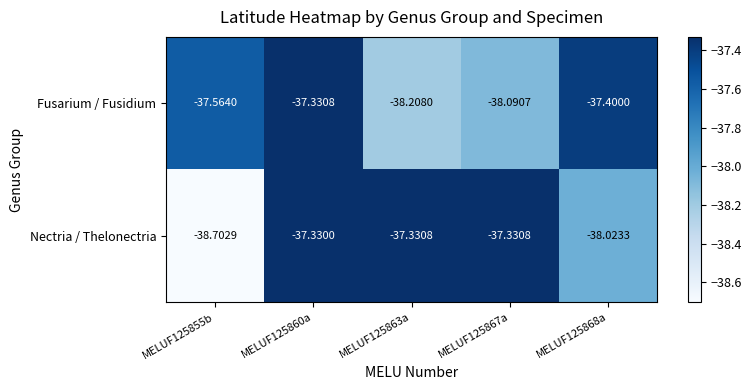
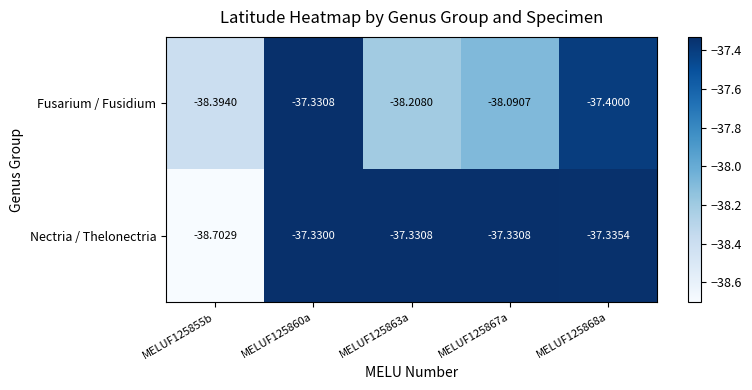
Fusarium / Fusidium, MELUF125855b: -37.5640 -> -38.3940
Nectria / Thelonectria, MELUF125868a: -38.0233 -> -37.3354
